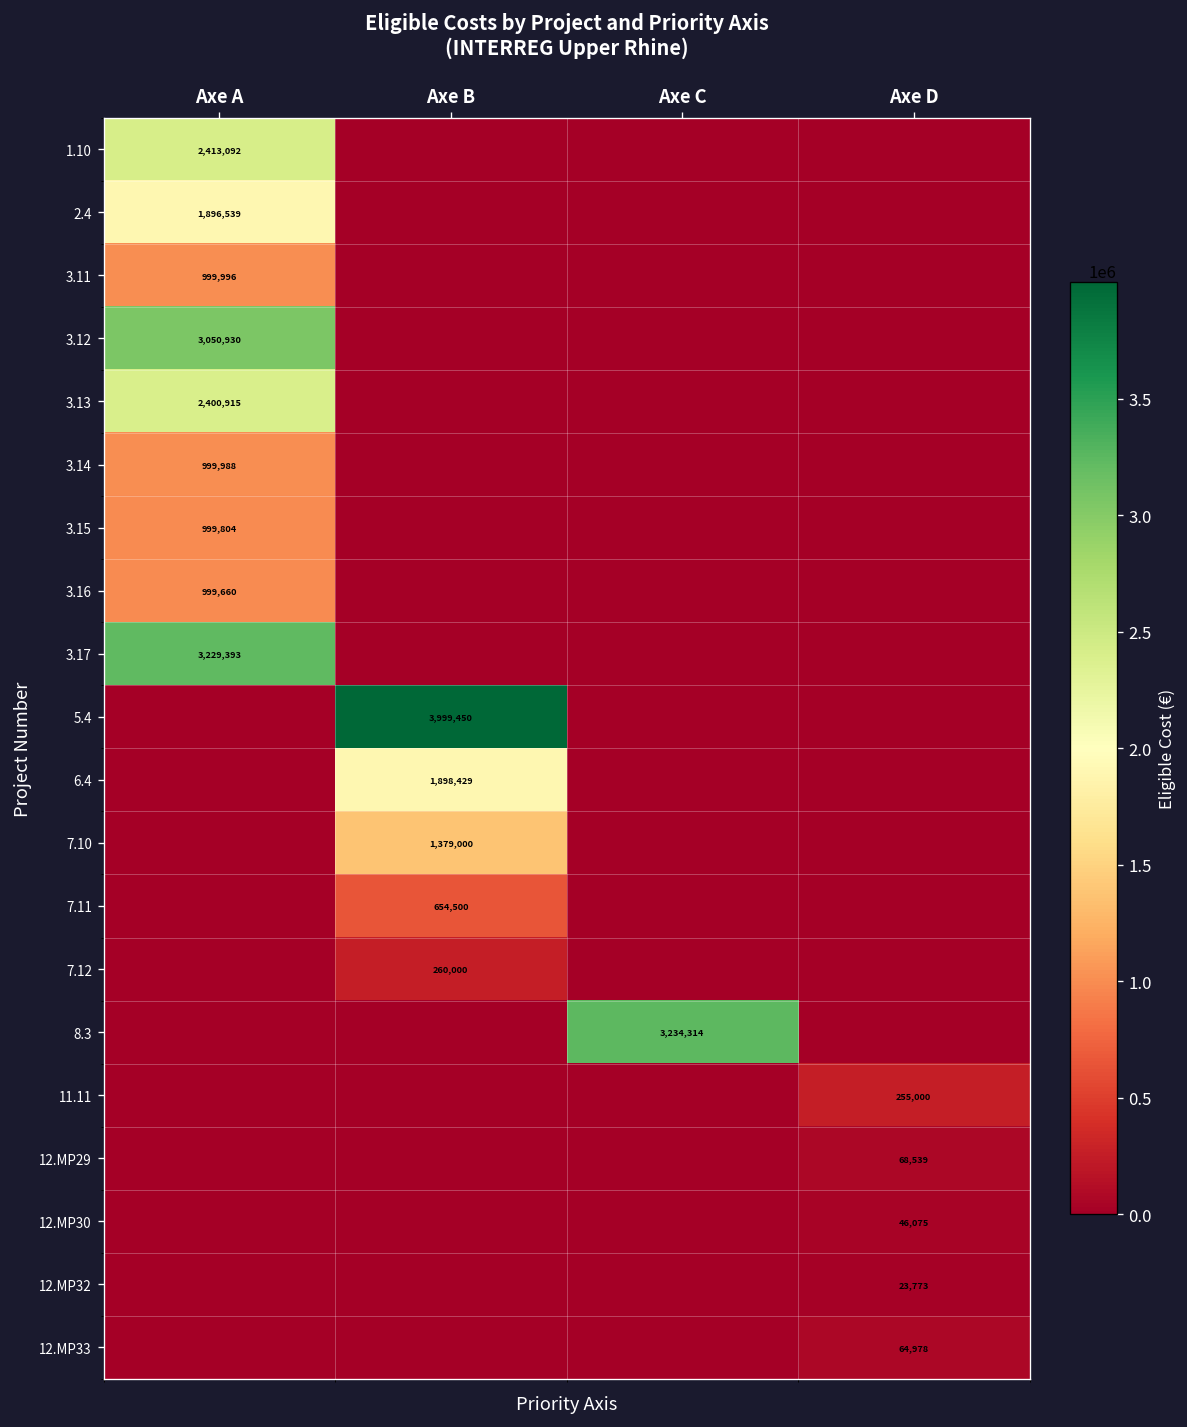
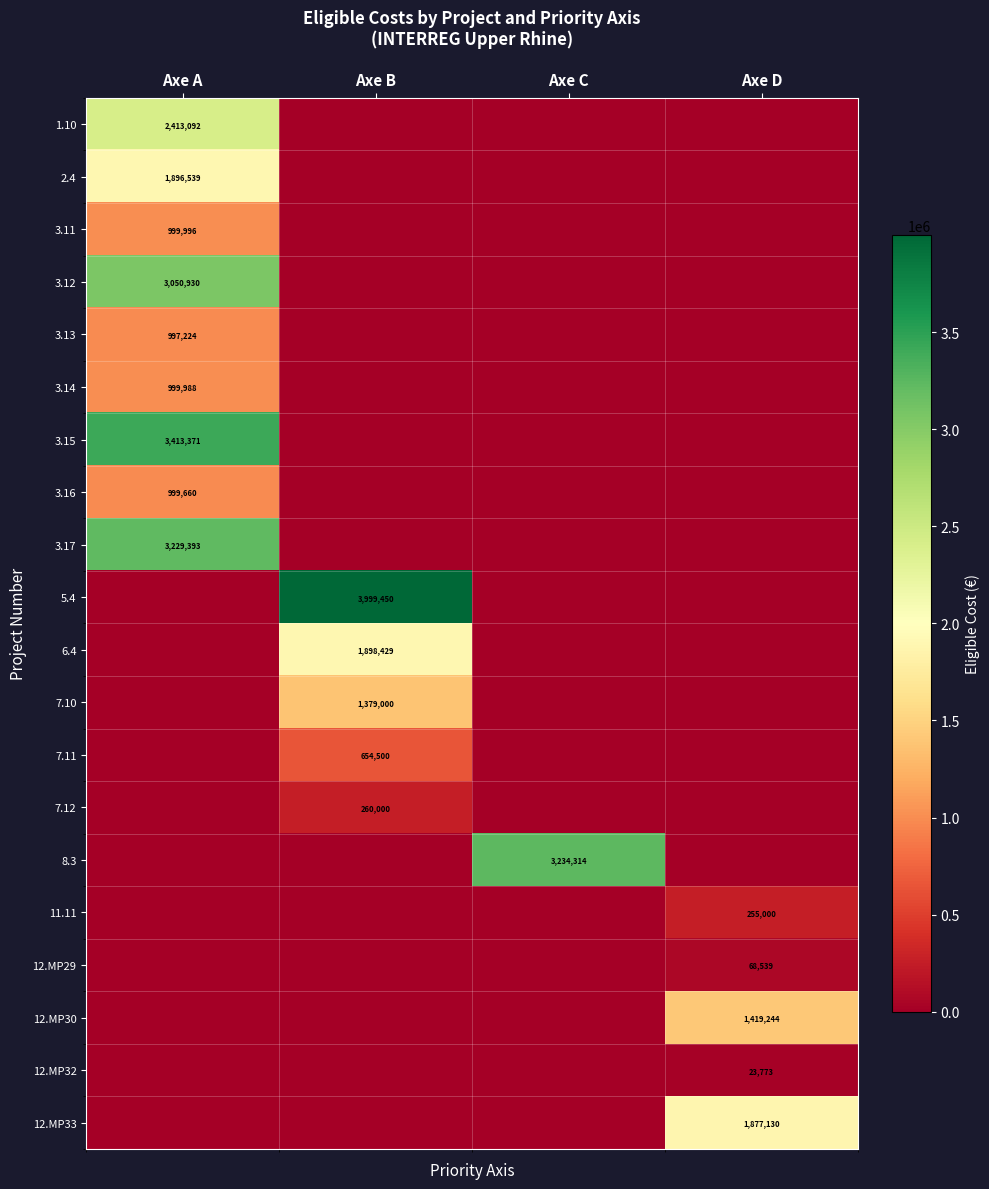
3.13, Axe A: 2,400,915 -> 997,224
3.15, Axe A: 999,804 -> 3,413,371
12.MP30, Axe D: 46,075 -> 1,419,244
12.MP33, Axe D: 64,978 -> 1,877,130
